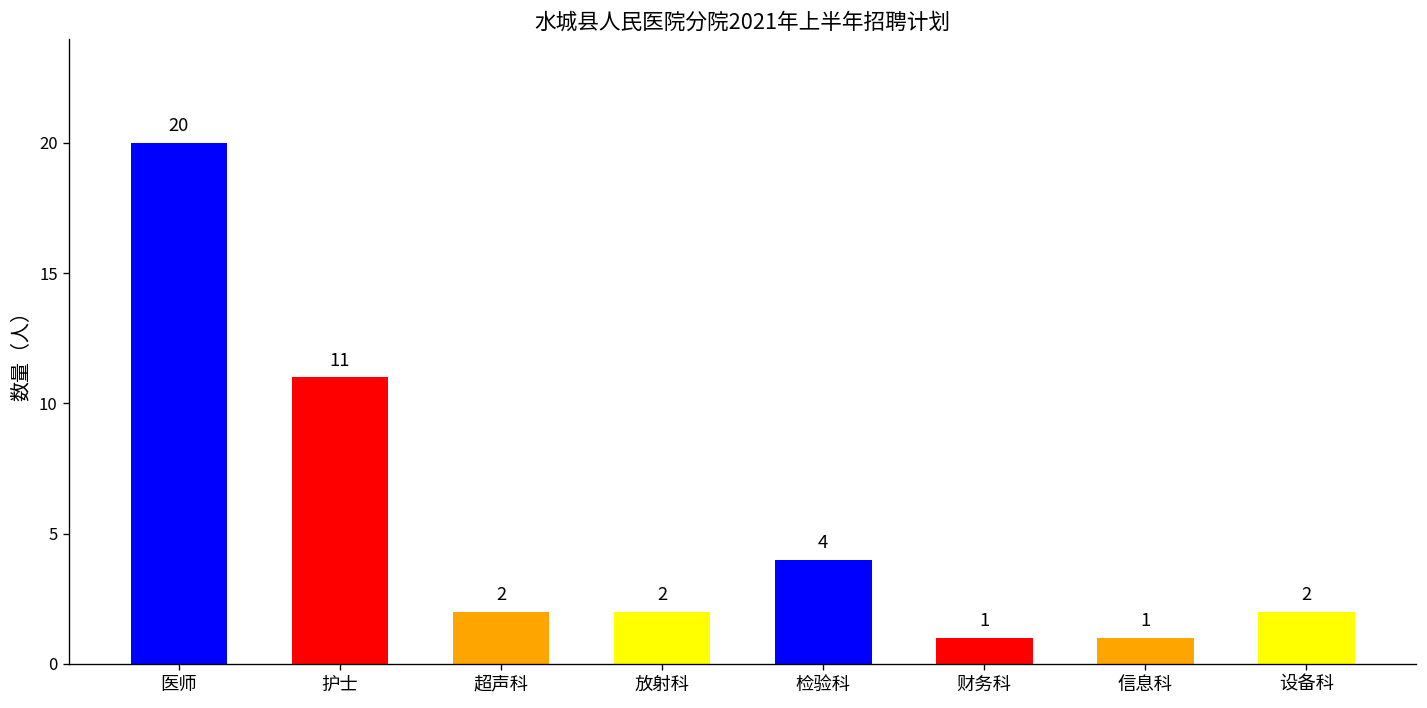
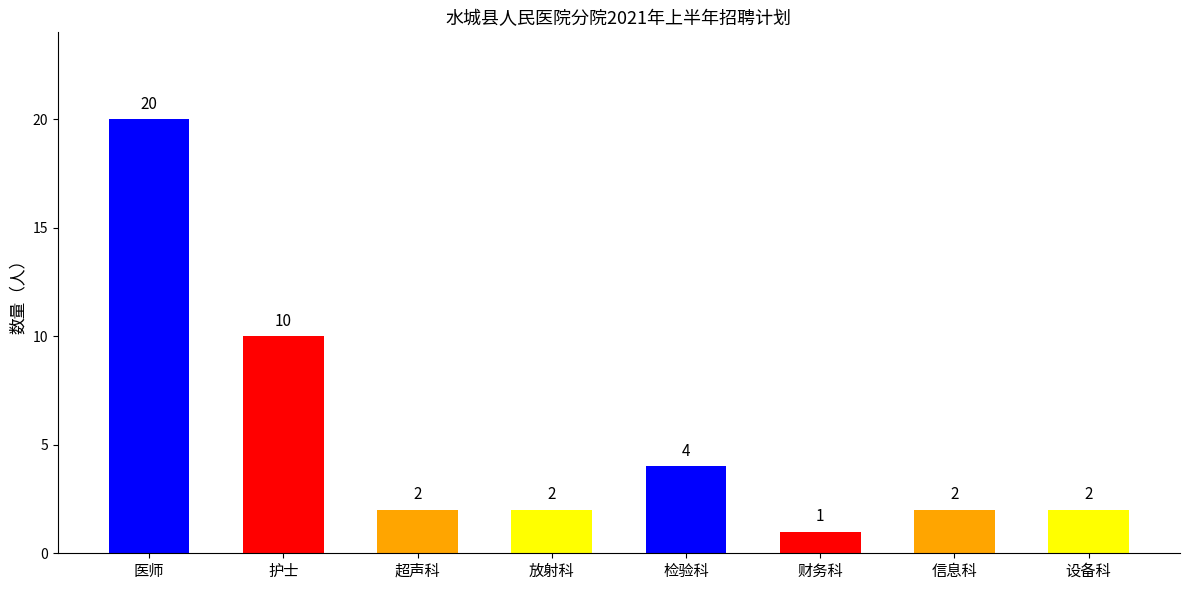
护士: 11 -> 10
信息科: 1 -> 2
